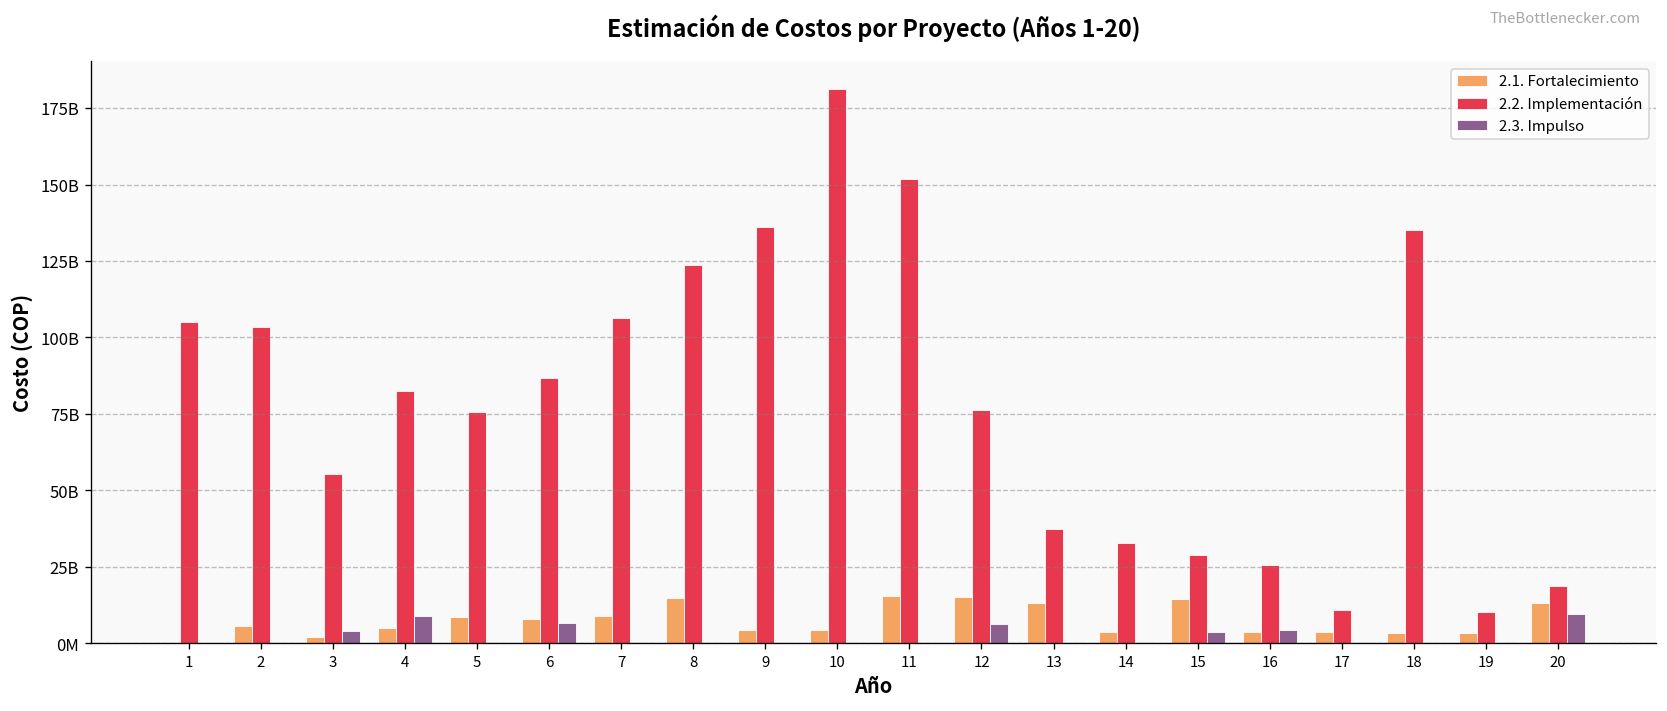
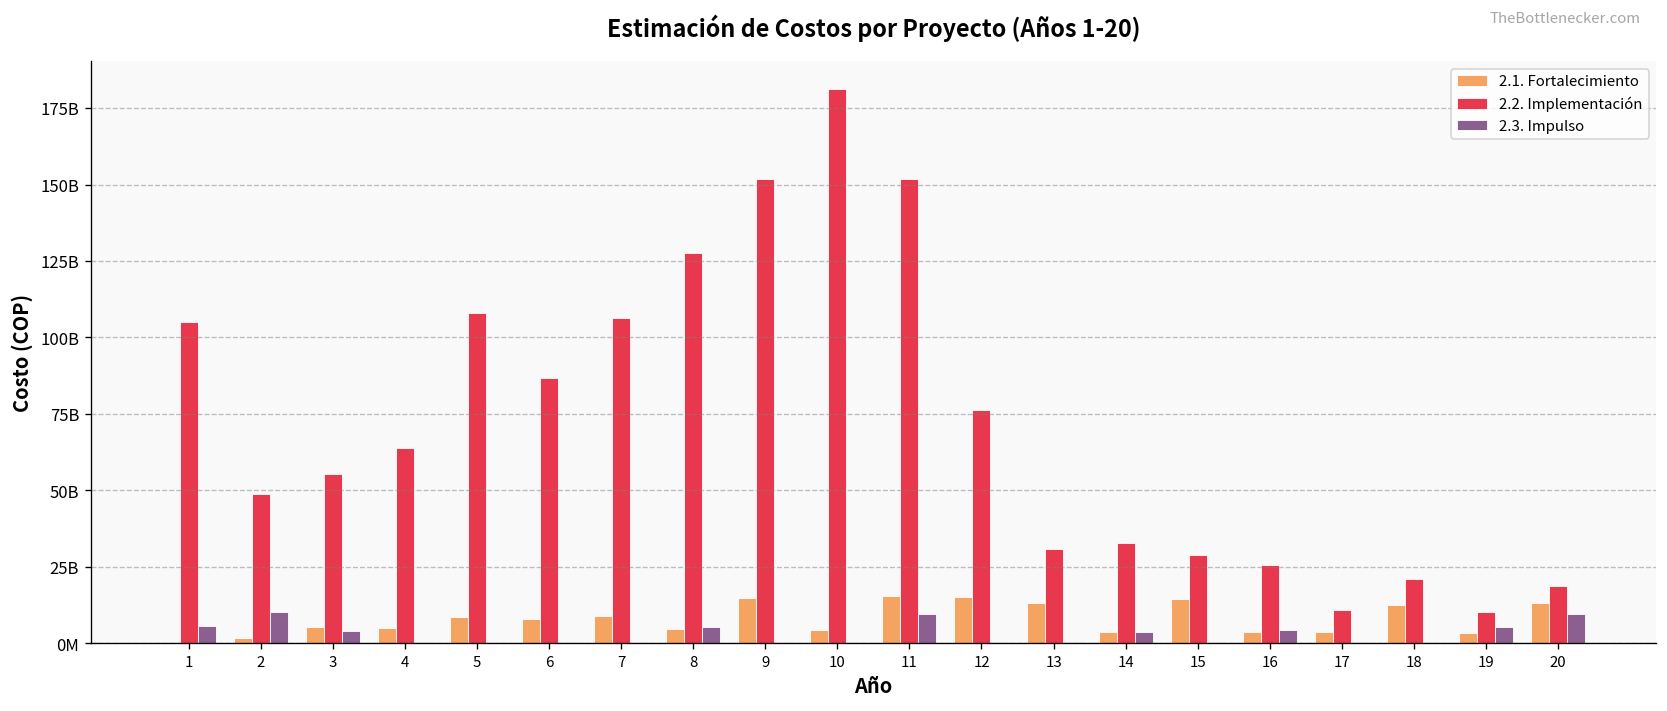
2.3. Impulso, 1: 0 -> 6000000000
2.1. Fortalecimiento, 2: 6000000000 -> 2000000000
2.2. Implementación, 2: 103000000000 -> 49000000000
2.3. Impulso, 2: 0 -> 10000000000
2.1. Fortalecimiento, 3: 2000000000 -> 5000000000
2.2. Implementación, 4: 82000000000 -> 64000000000
2.3. Impulso, 4: 9000000000 -> 0
2.2. Implementación, 5: 76000000000 -> 108000000000
2.3. Impulso, 6: 7000000000 -> 0
2.1. Fortalecimiento, 8: 15000000000 -> 5000000000
2.2. Implementación, 8: 124000000000 -> 127000000000
2.3. Impulso, 8: 0 -> 5000000000
2.1. Fortalecimiento, 9: 4000000000 -> 15000000000
2.2. Implementación, 9: 136000000000 -> 152000000000
2.3. Impulso, 11: 0 -> 10000000000
2.3. Impulso, 12: 6000000000 -> 0
2.2. Implementación, 13: 37000000000 -> 31000000000
2.3. Impulso, 14: 0 -> 4000000000
2.3. Impulso, 15: 4000000000 -> 0
2.1. Fortalecimiento, 18: 4000000000 -> 12000000000
2.2. Implementación, 18: 135000000000 -> 21000000000
2.3. Impulso, 19: 0 -> 5000000000
